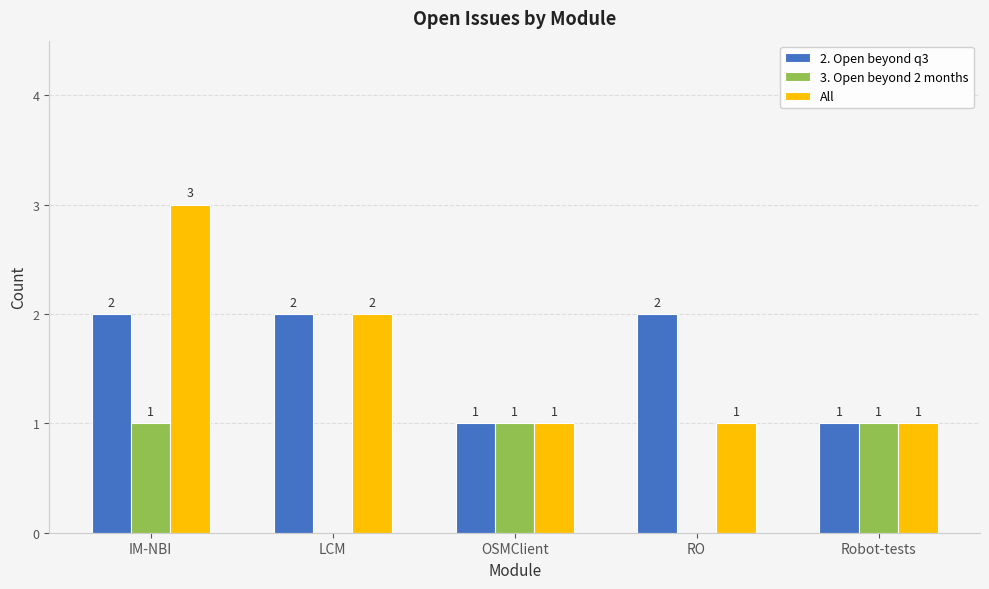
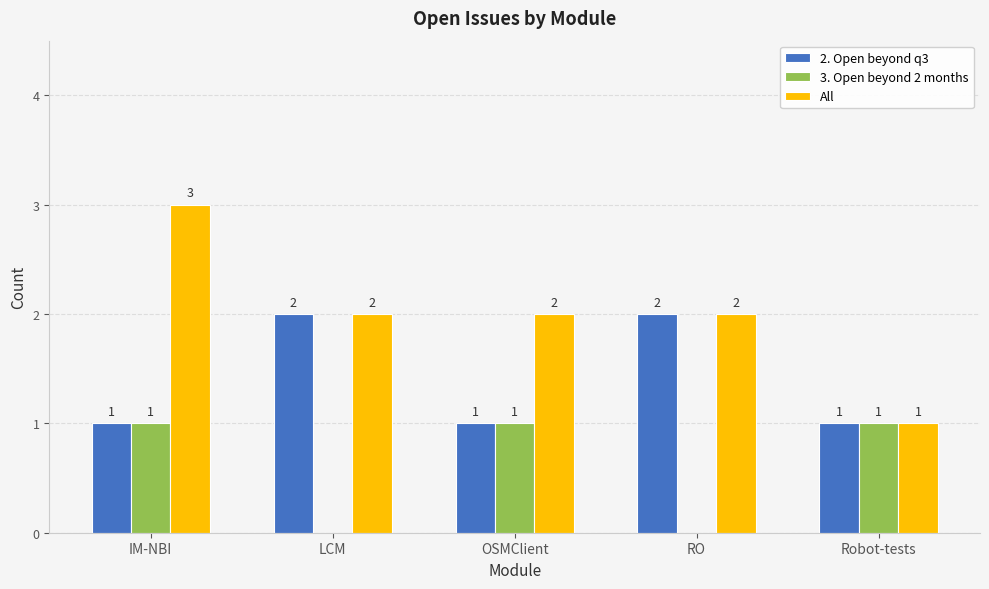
2. Open beyond q3, IM-NBI: 2 -> 1
All, OSMClient: 1 -> 2
All, RO: 1 -> 2
